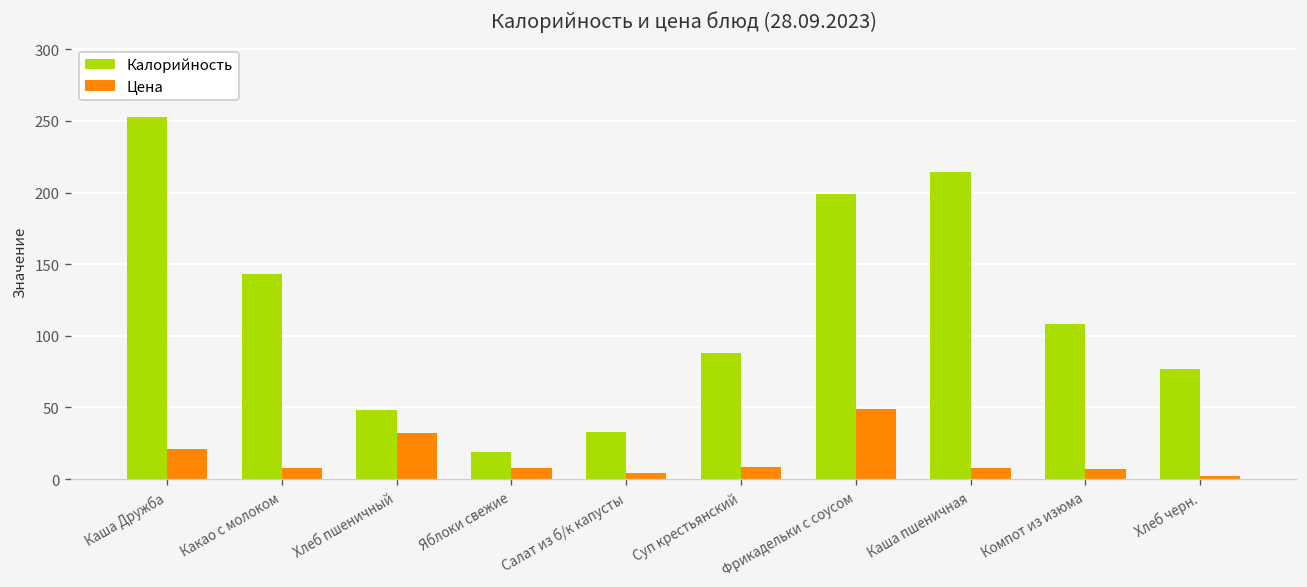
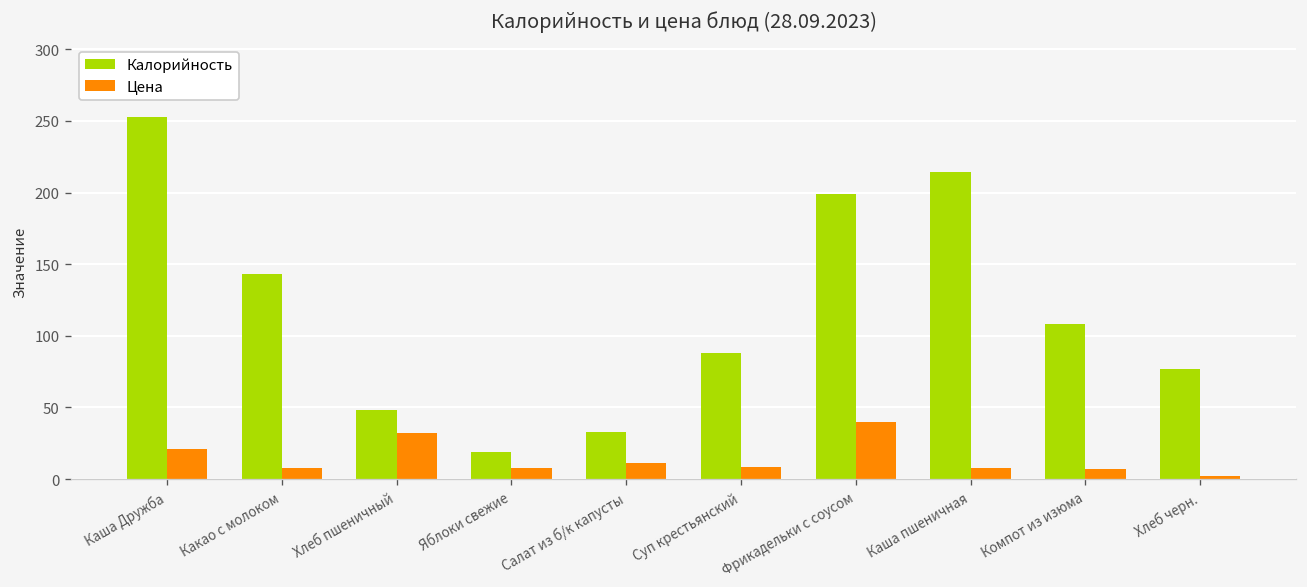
Цена, Салат из б/к капусты: 4 -> 11
Цена, Фрикадельки с соусом: 49 -> 40
